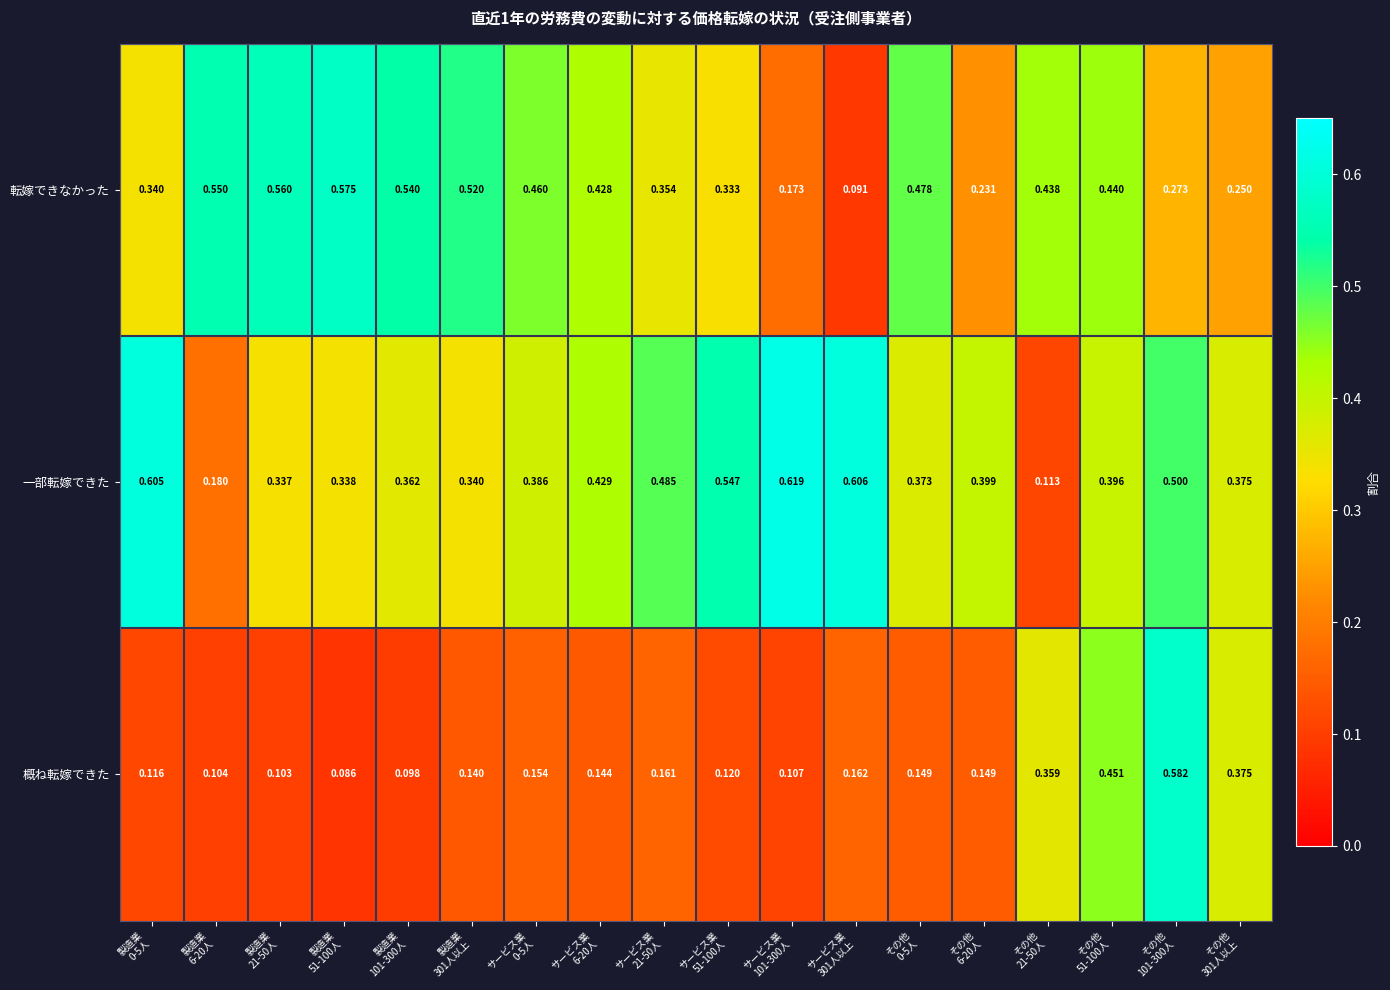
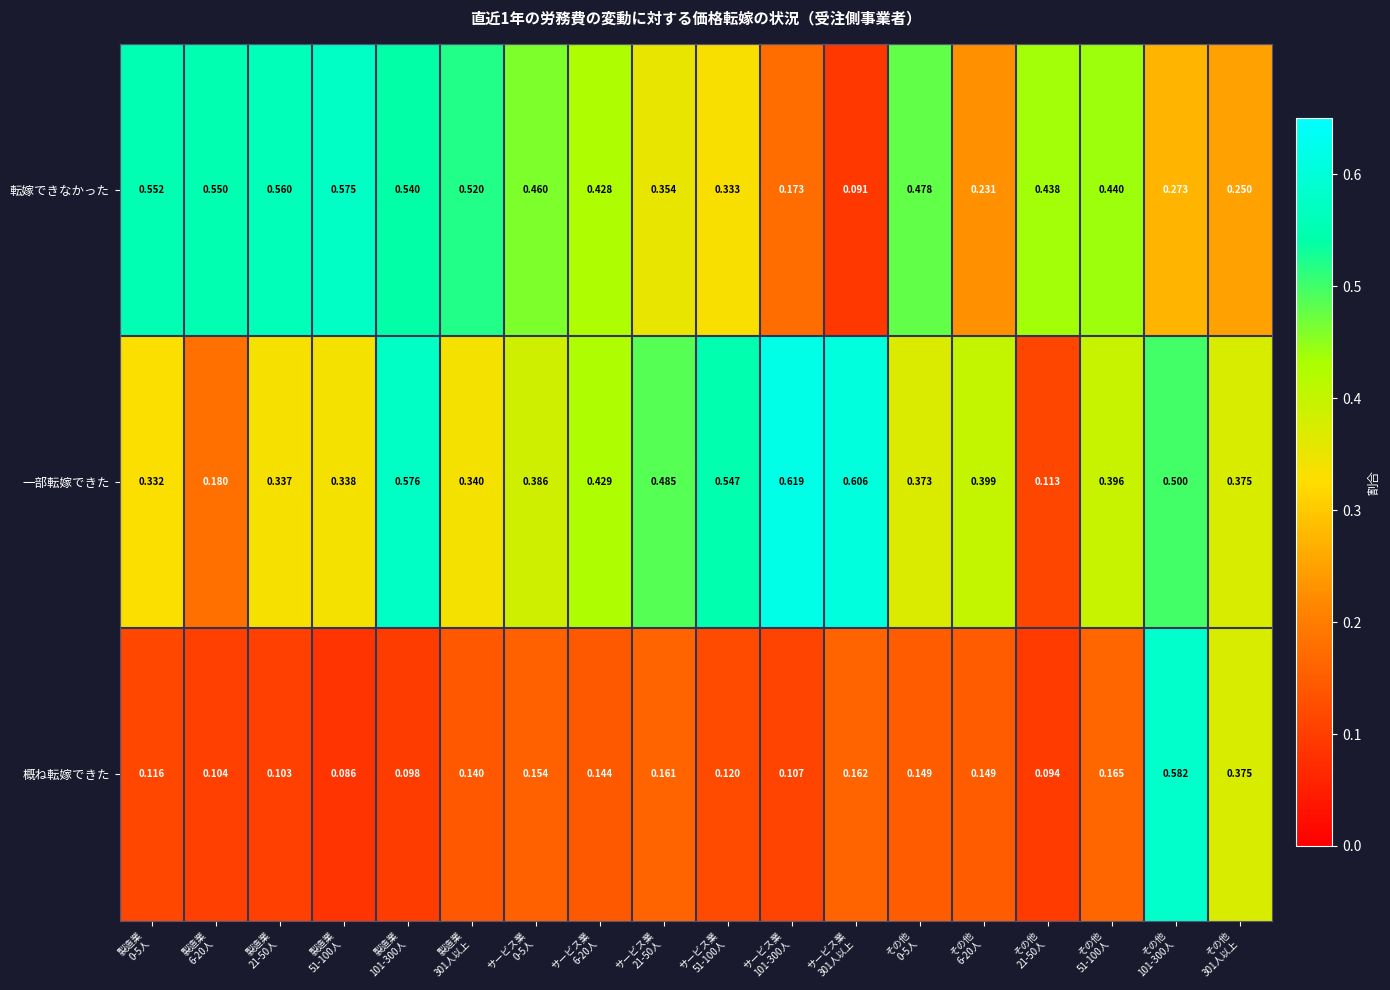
転嫁できなかった, 製造業 0-5人: 0.340 -> 0.552
一部転嫁できた, 製造業 0-5人: 0.605 -> 0.332
一部転嫁できた, 製造業 101-300人: 0.362 -> 0.576
概ね転嫁できた, その他 21-50人: 0.359 -> 0.094
概ね転嫁できた, その他 51-100人: 0.451 -> 0.165
